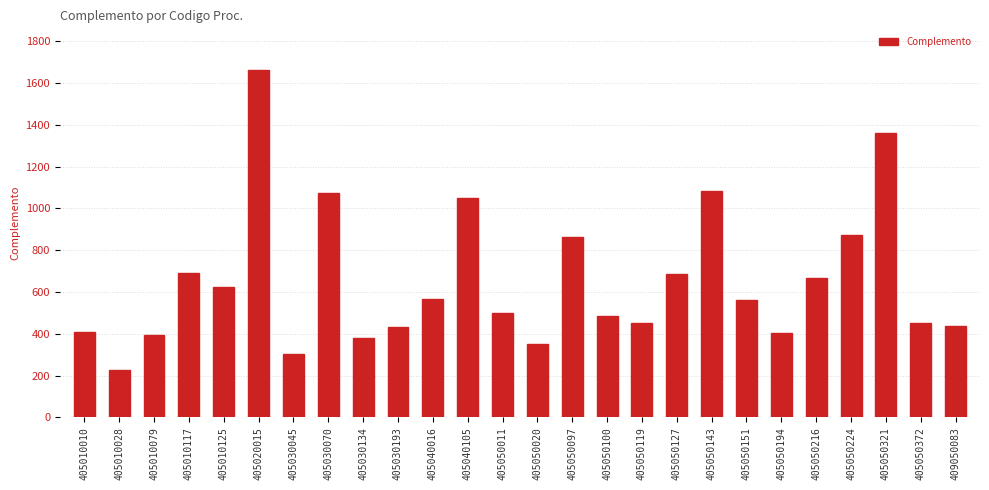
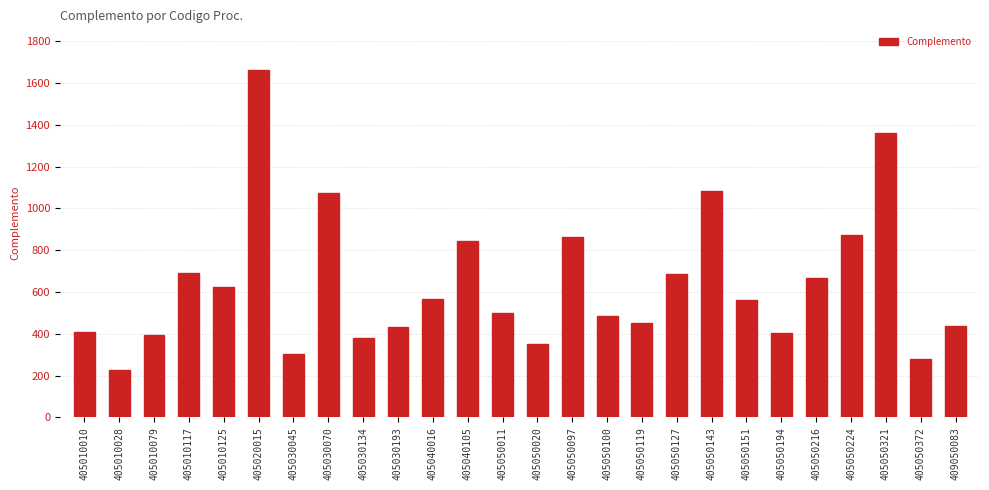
405040105: 1050 -> 850
405050372: 450 -> 280
